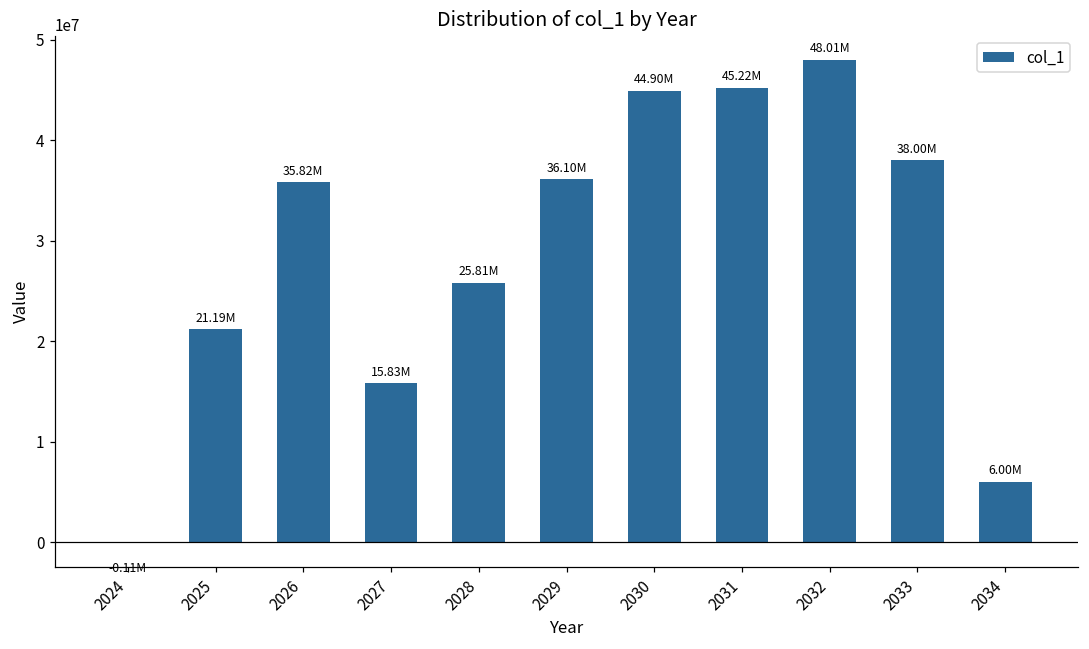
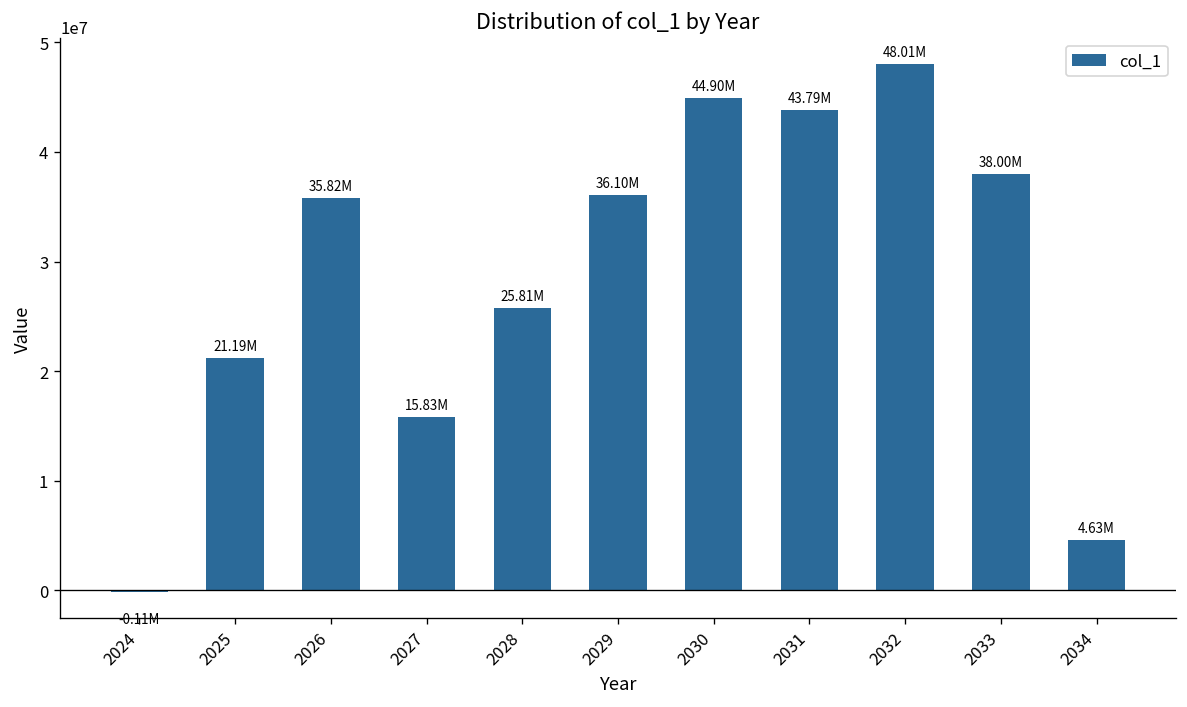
2031: 45.22M -> 43.79M
2034: 6.00M -> 4.63M
